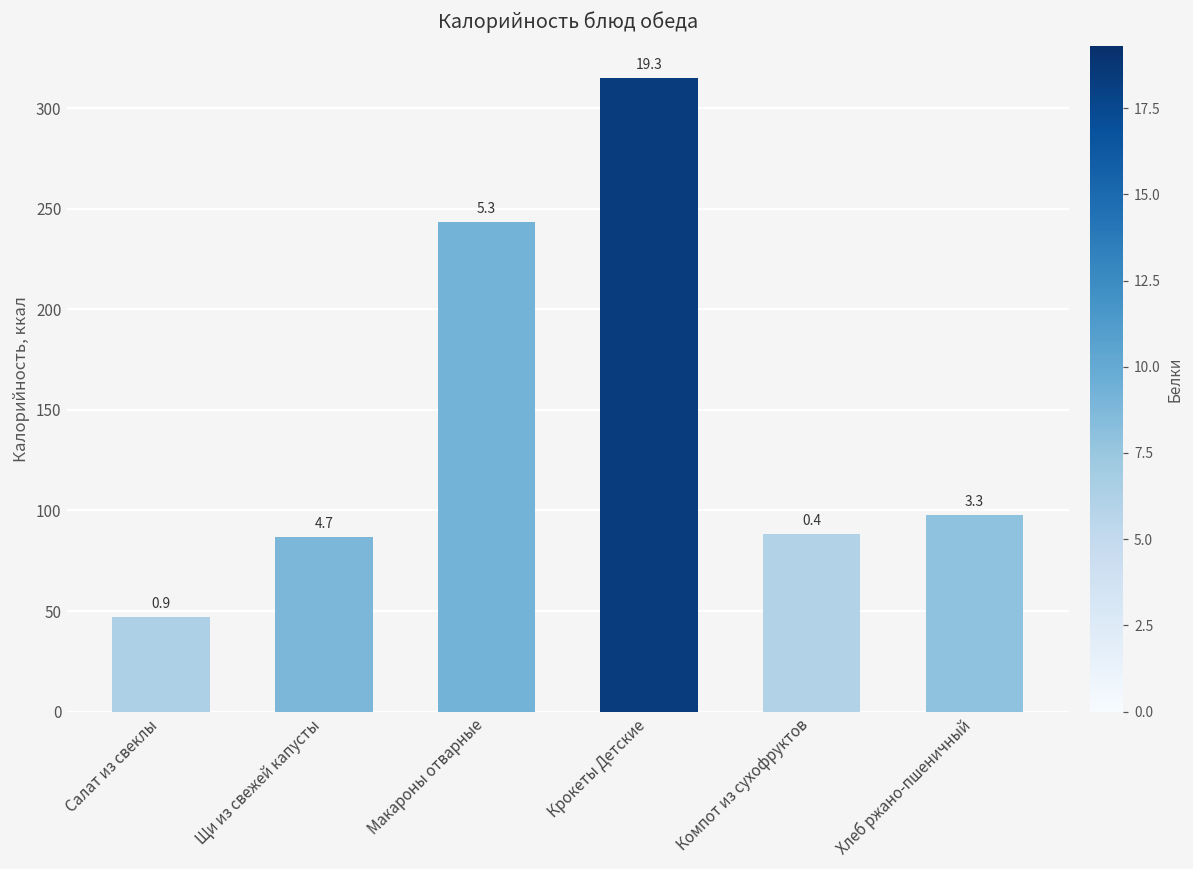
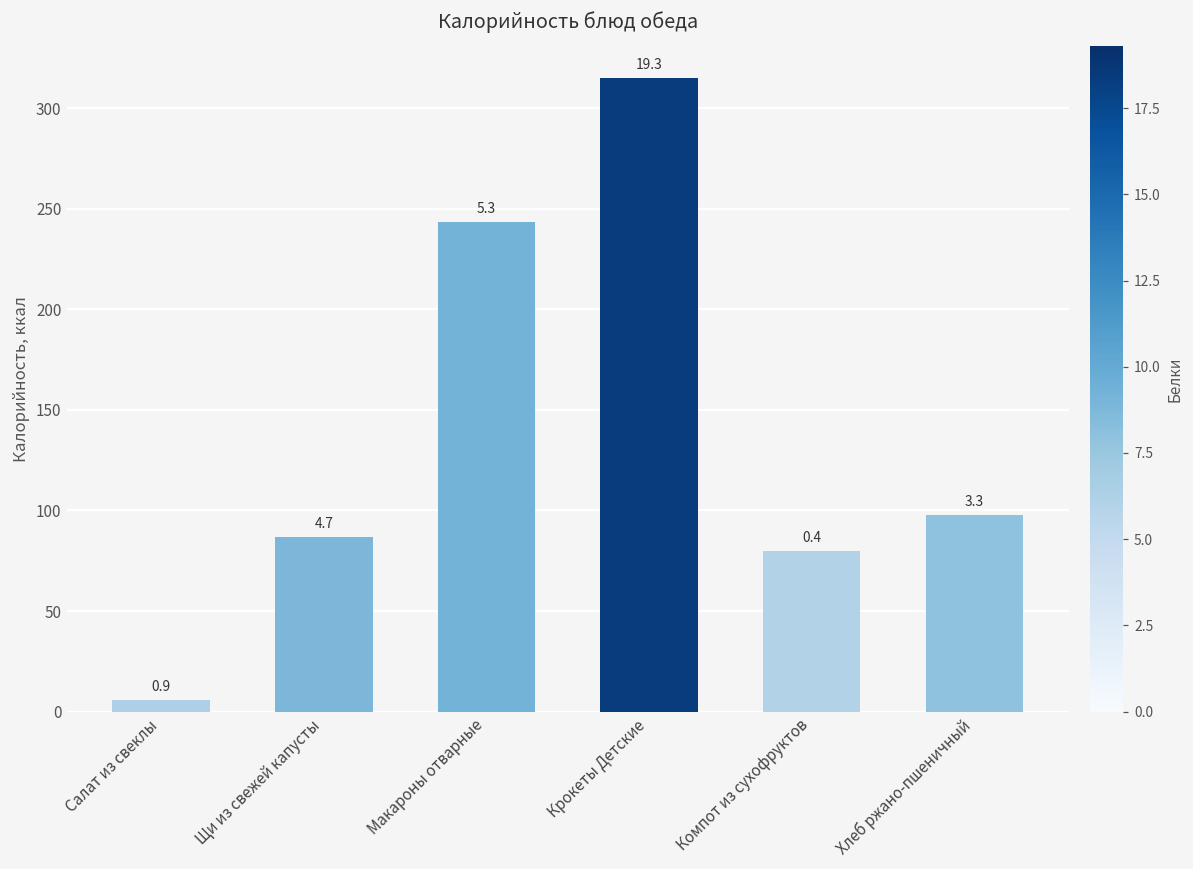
Салат из свеклы: 47 -> 6
Компот из сухофруктов: 88 -> 80
